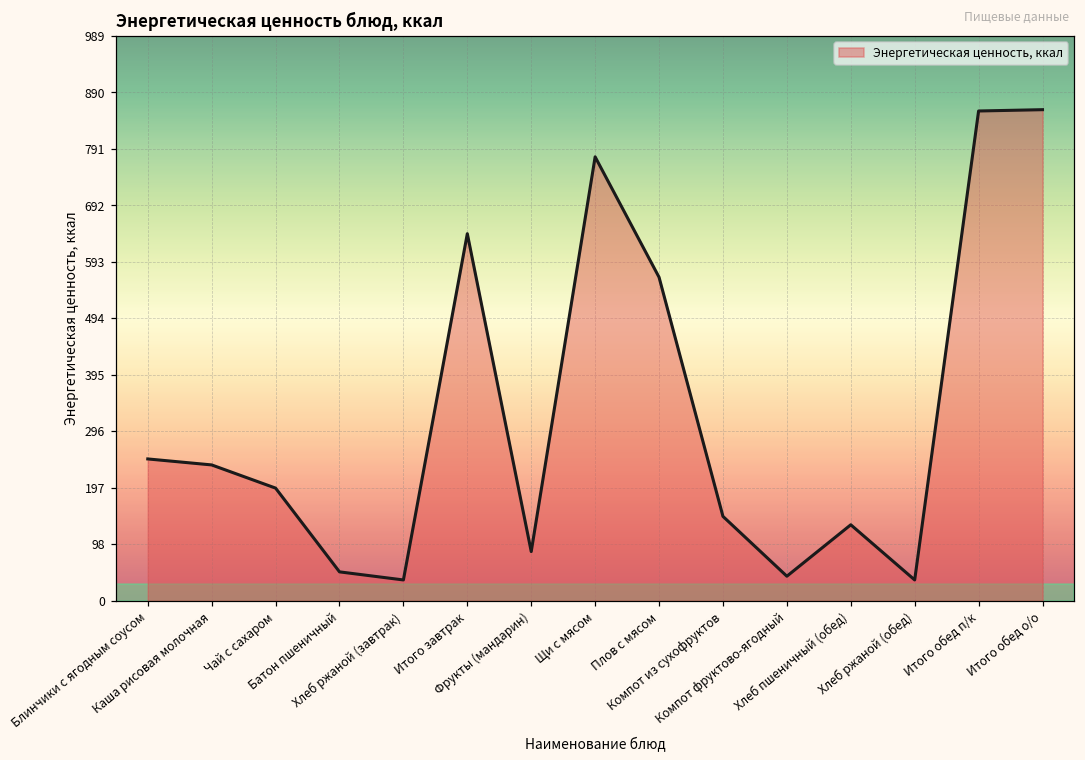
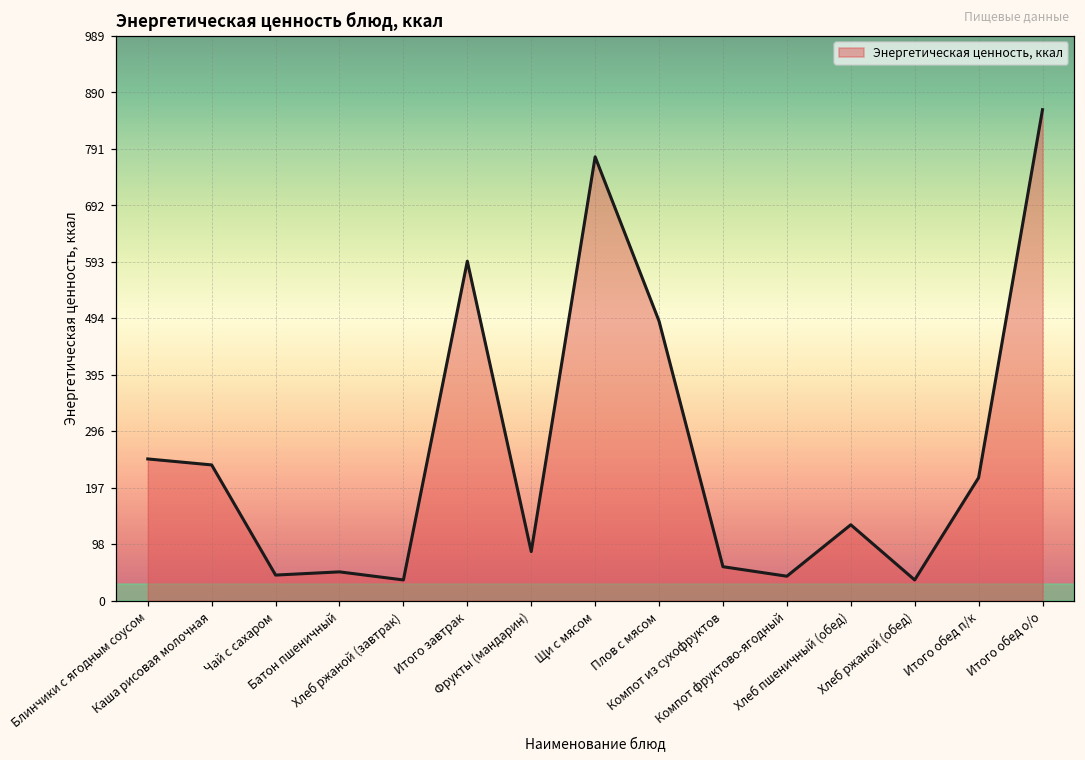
Чай с сахаром: 200 -> 40
Итого завтрак: 640 -> 600
Плов с мясом: 570 -> 490
Компот из сухофруктов: 150 -> 60
Итого обед п/к: 860 -> 220
